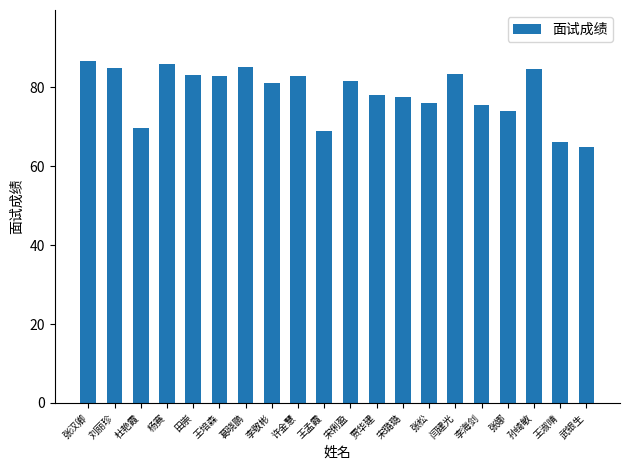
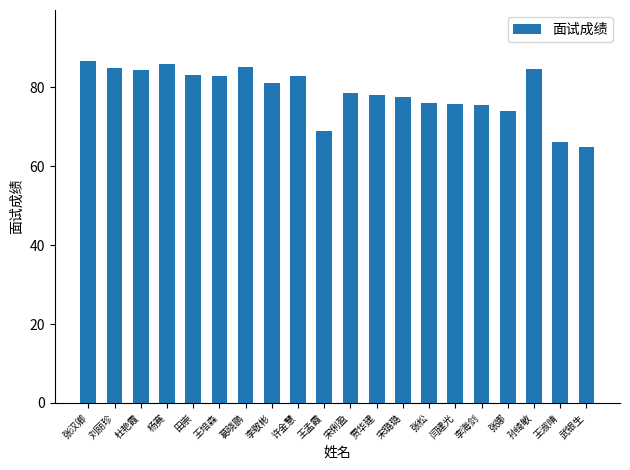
杜艳霞: 70 -> 84
宋俐盈: 82 -> 79
闫建光: 83 -> 76
